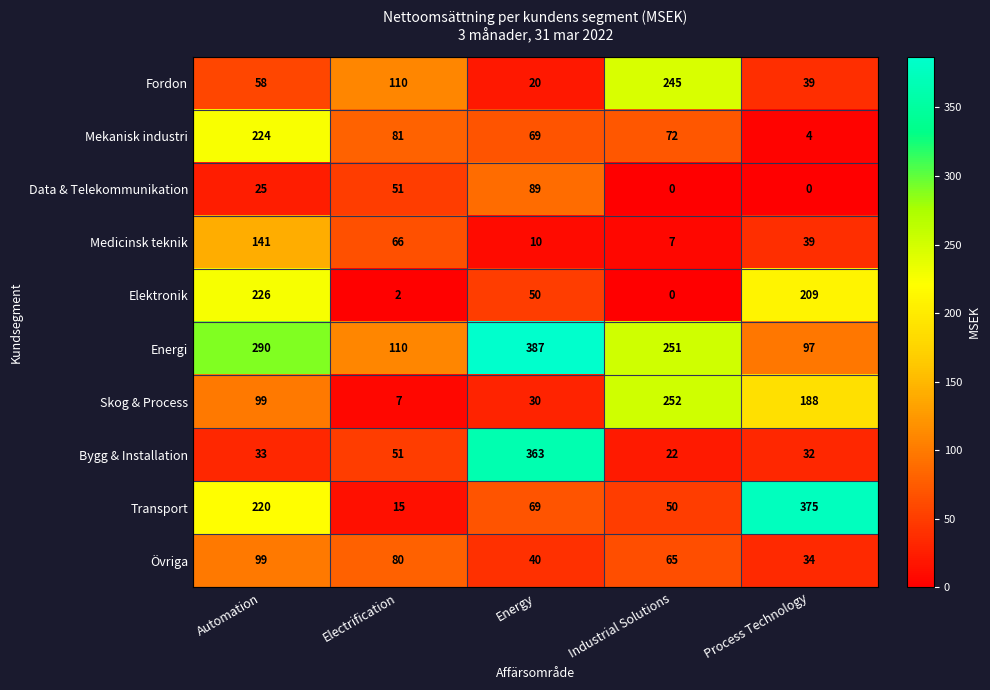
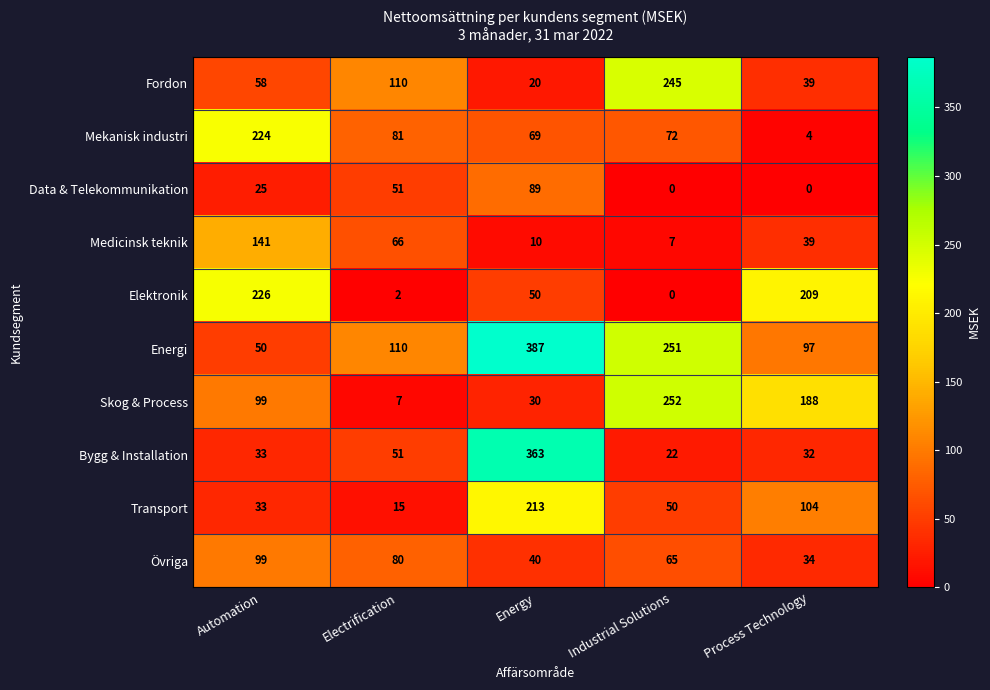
Energi, Automation: 290 -> 50
Transport, Automation: 220 -> 33
Transport, Energy: 69 -> 213
Transport, Process Technology: 375 -> 104
